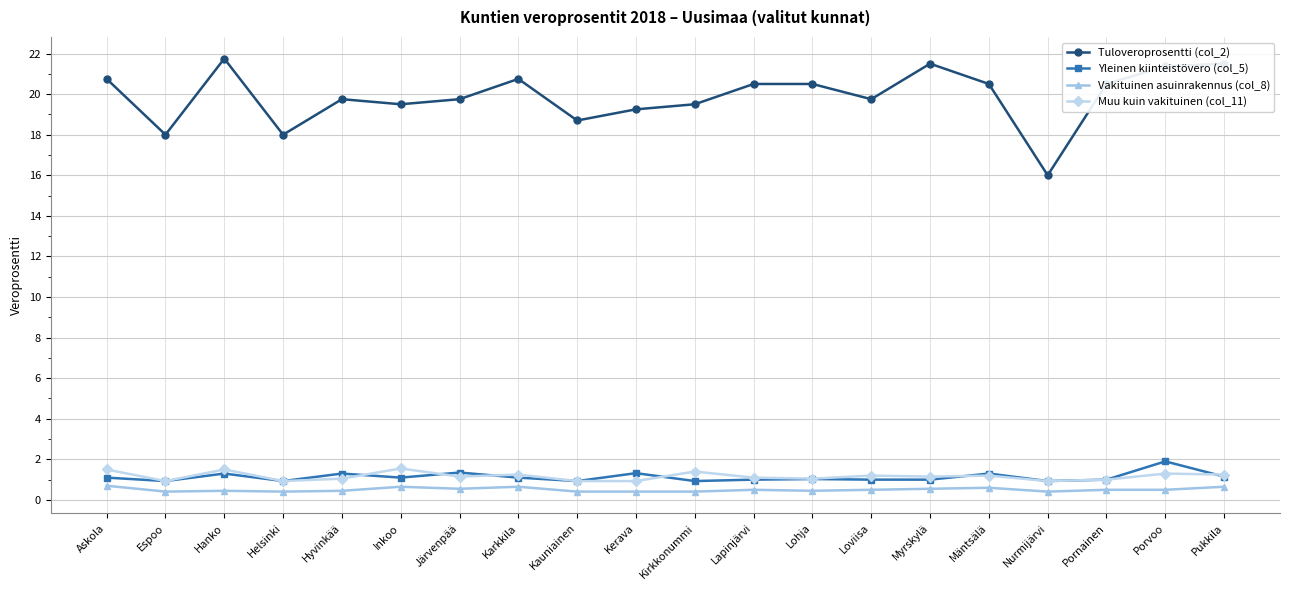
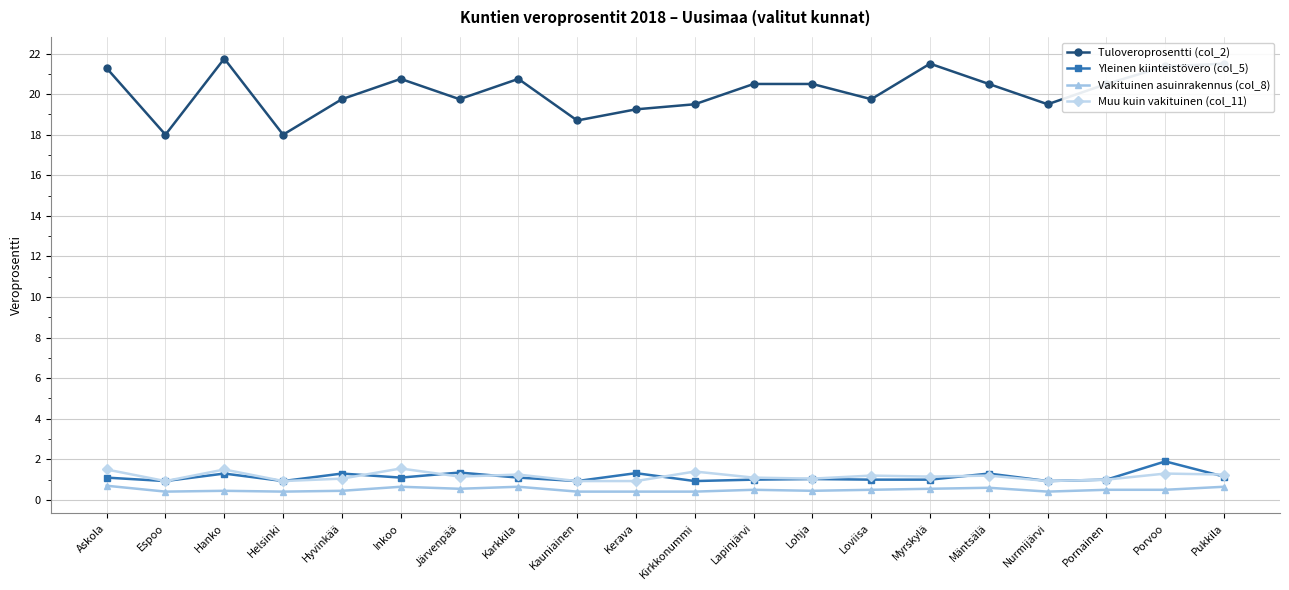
Tuloveroprosentti (col_2), Askola: 20.8 -> 21.3
Tuloveroprosentti (col_2), Inkoo: 19.5 -> 20.8
Tuloveroprosentti (col_2), Nurmijärvi: 16.0 -> 19.5
